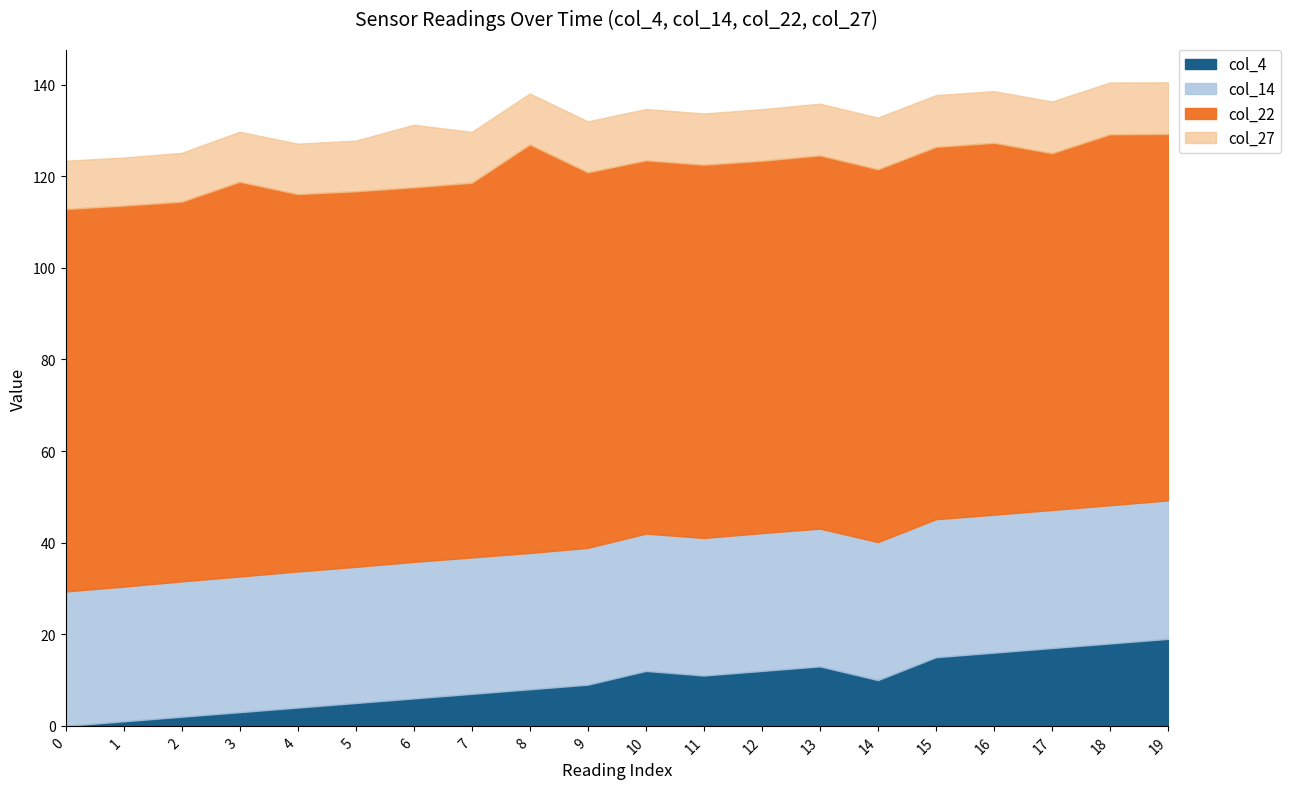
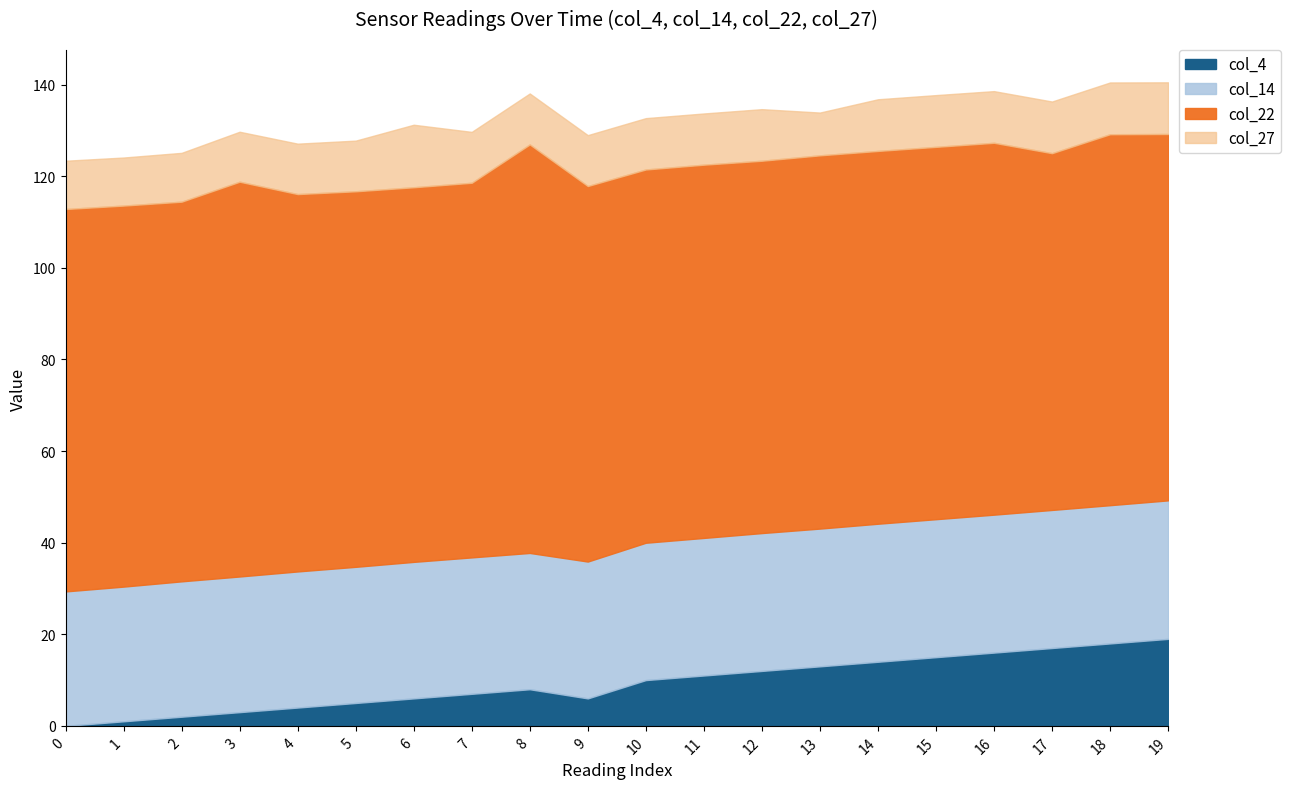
col_4, 9: 9 -> 6
col_4, 10: 12 -> 10
col_27, 13: 11 -> 9
col_4, 14: 10 -> 14
